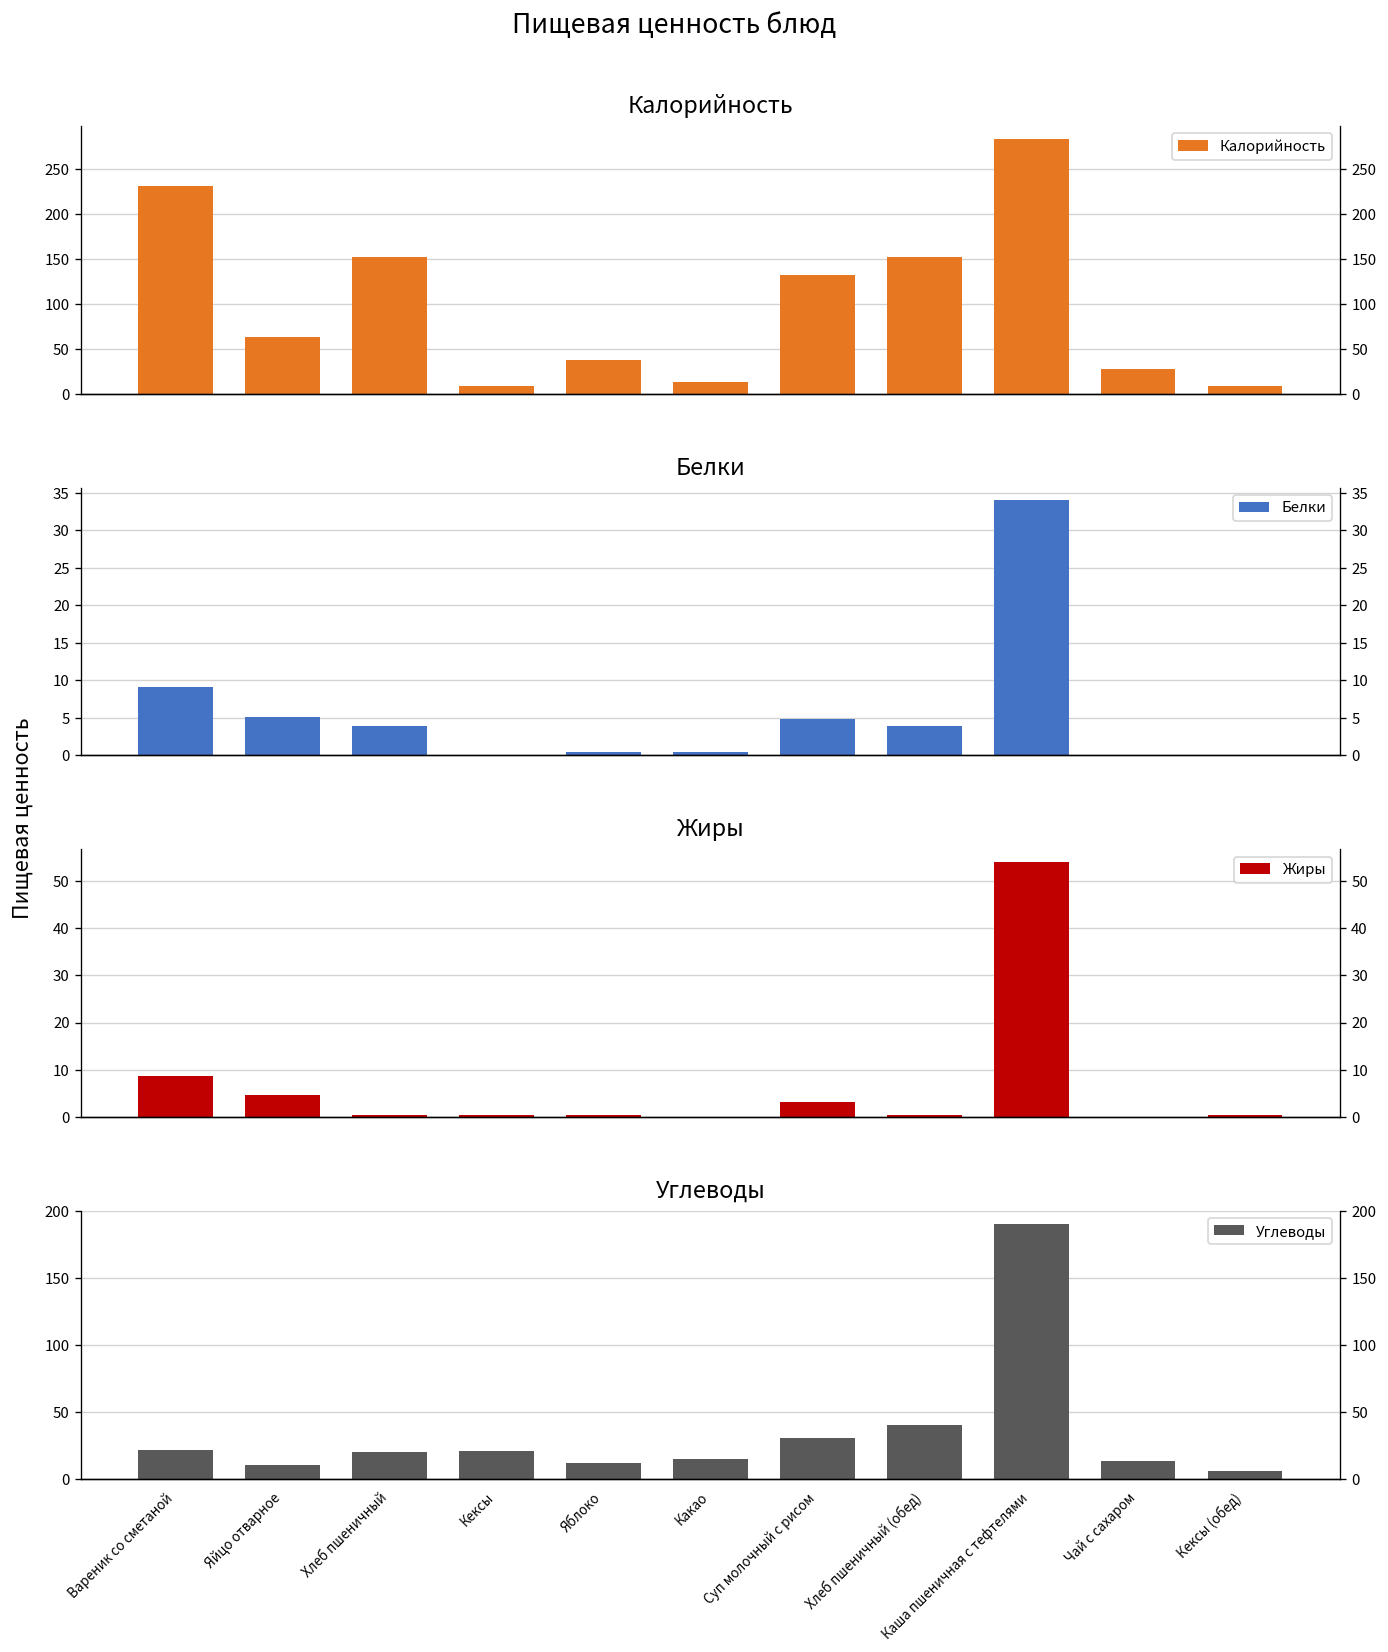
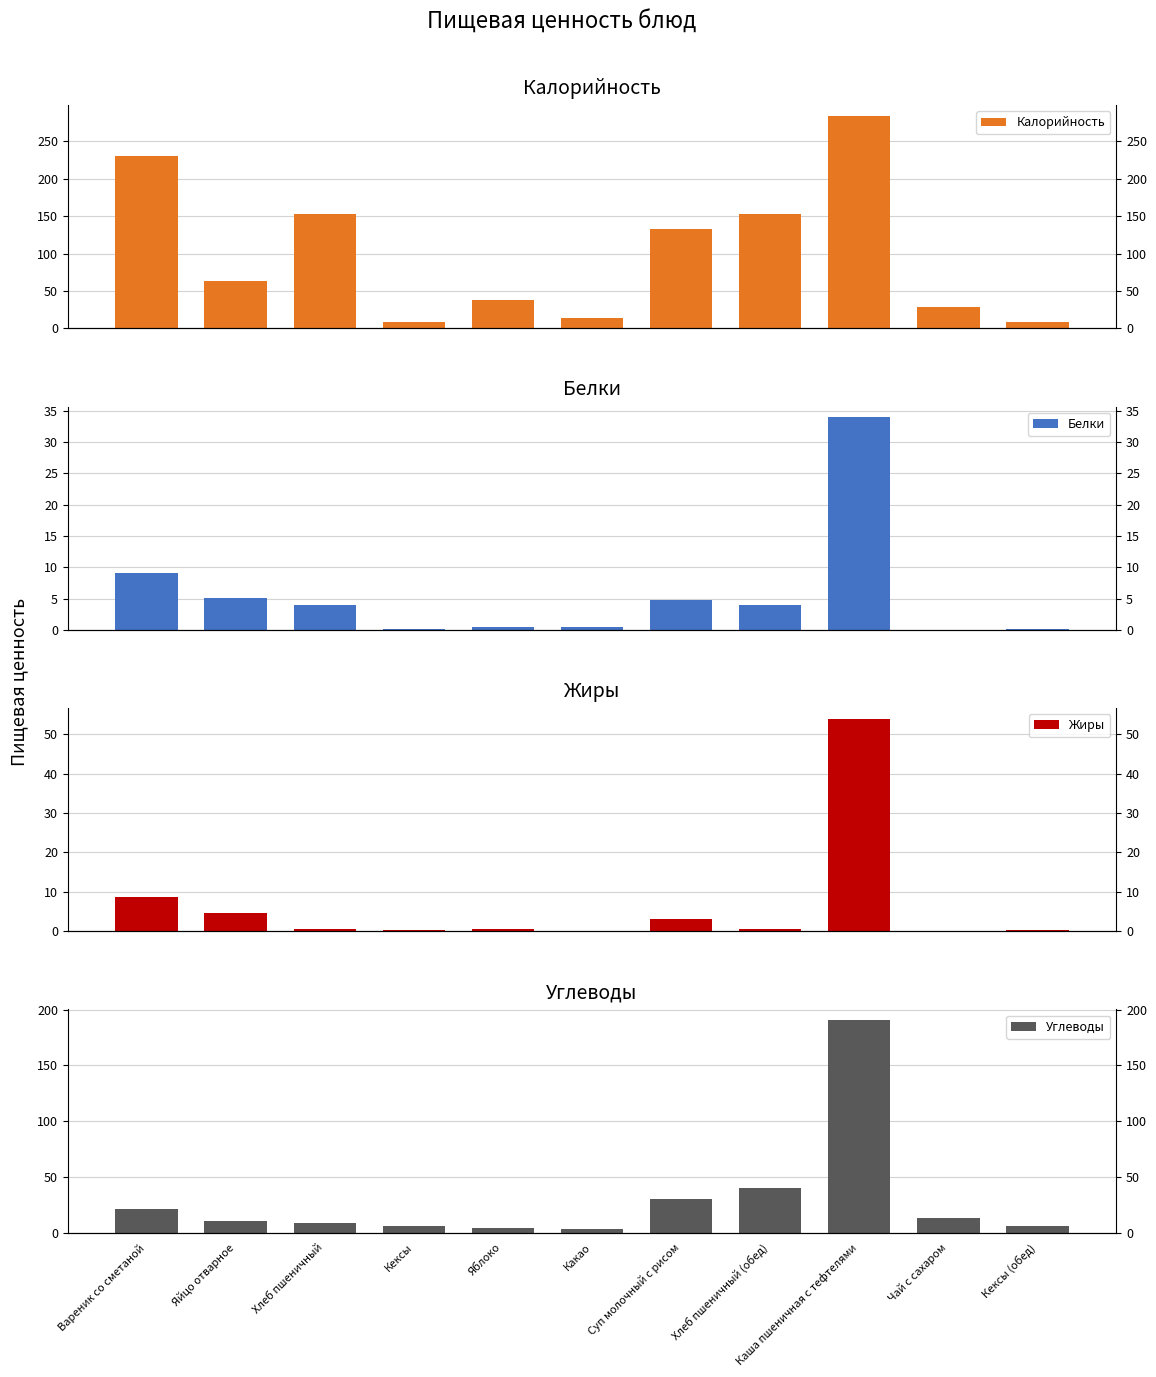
Углеводы, Хлеб пшеничный: 20 -> 8
Углеводы, Кексы: 21 -> 6
Углеводы, Яблоко: 12 -> 4
Углеводы, Какао: 15 -> 4
